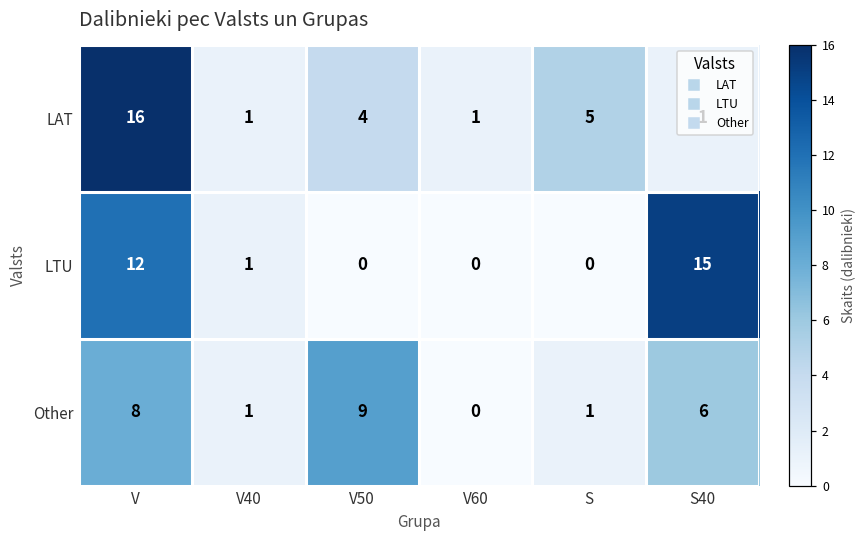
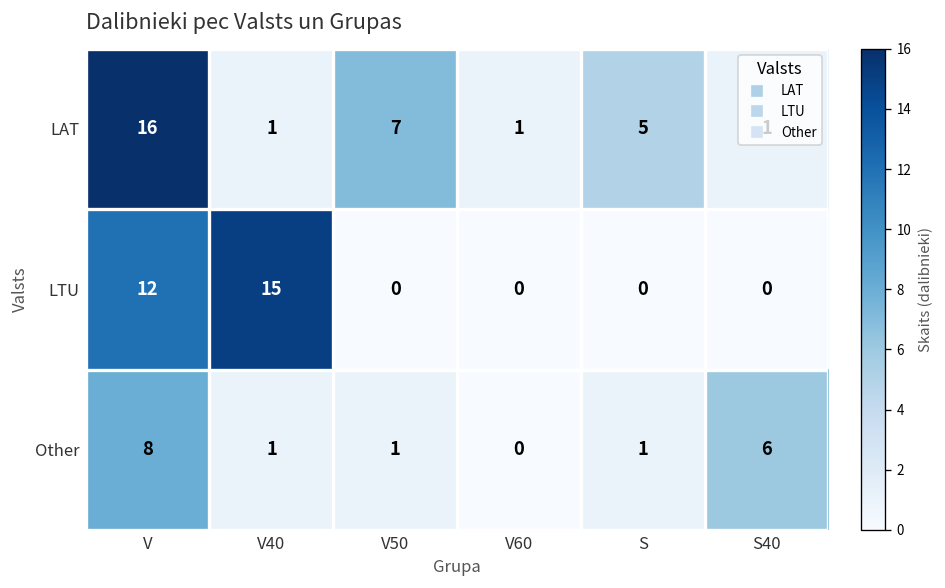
LAT, V50: 4 -> 7
LTU, V40: 1 -> 15
LTU, S40: 15 -> 0
Other, V50: 9 -> 1
